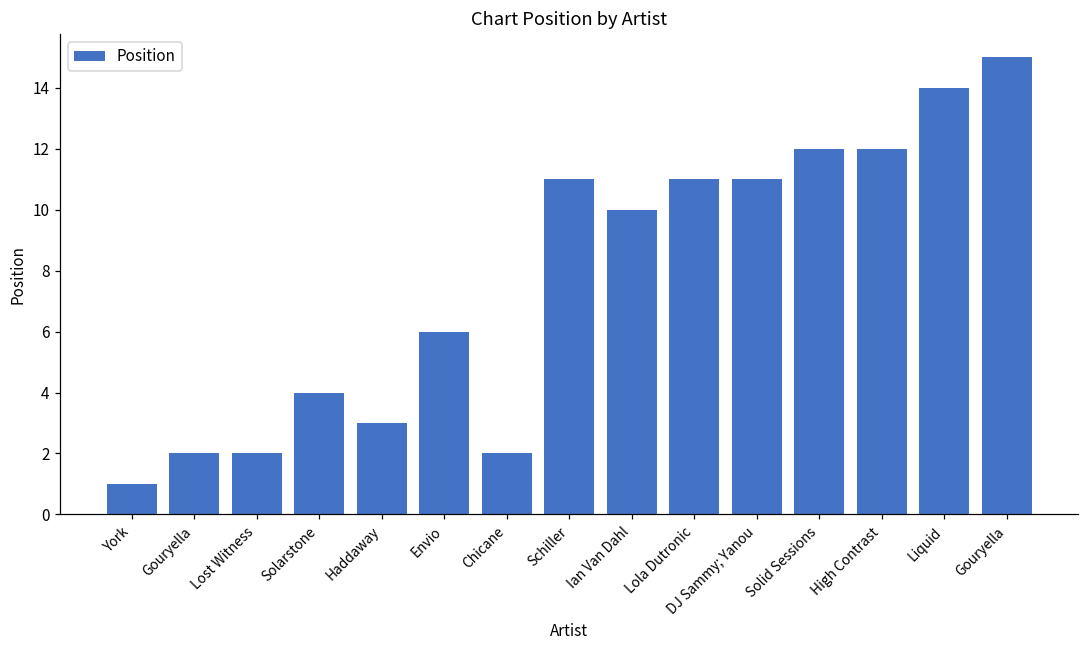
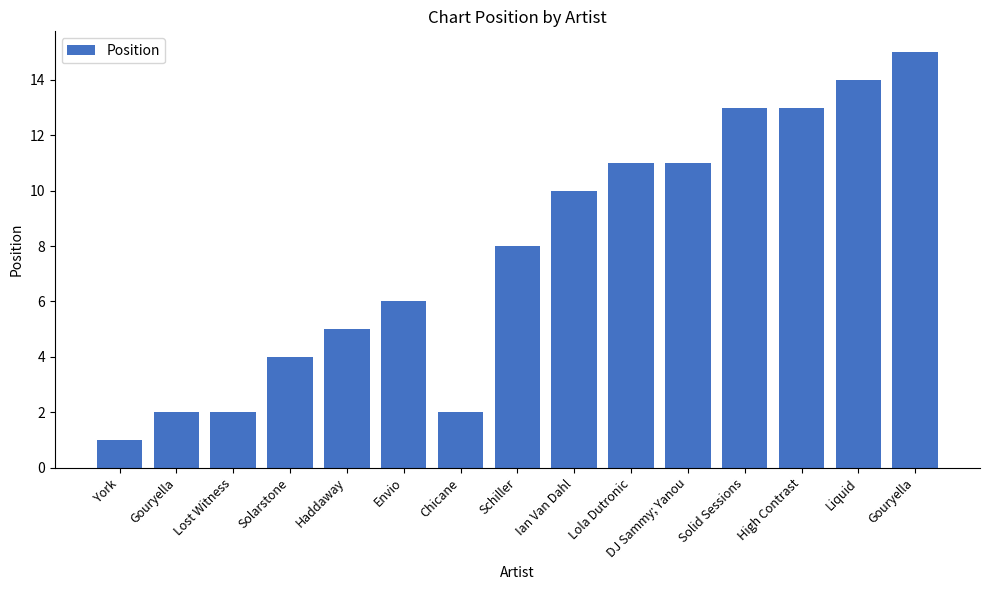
Haddaway: 3 -> 5
Schiller: 11 -> 8
Solid Sessions: 12 -> 13
High Contrast: 12 -> 13
